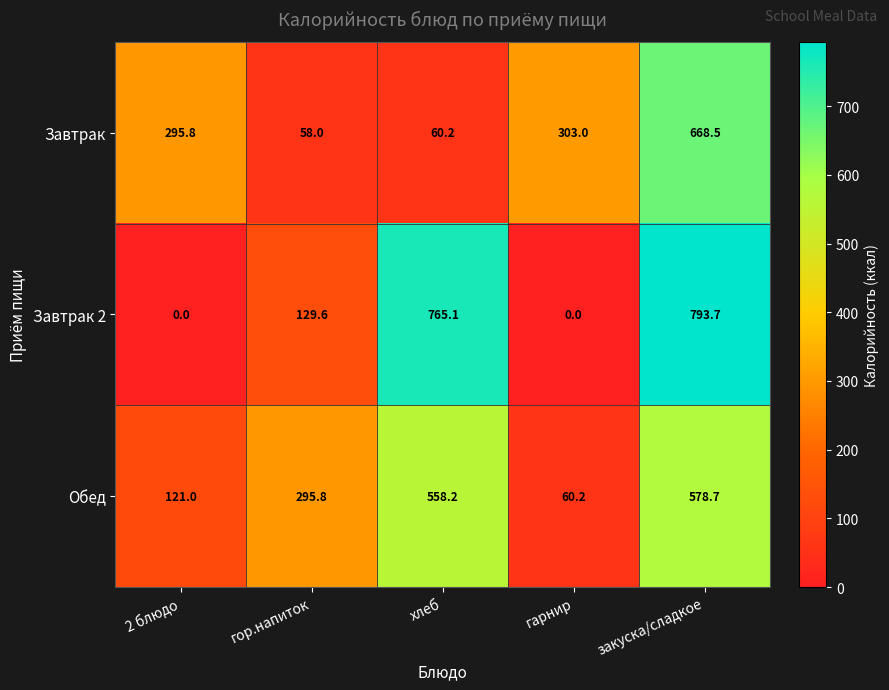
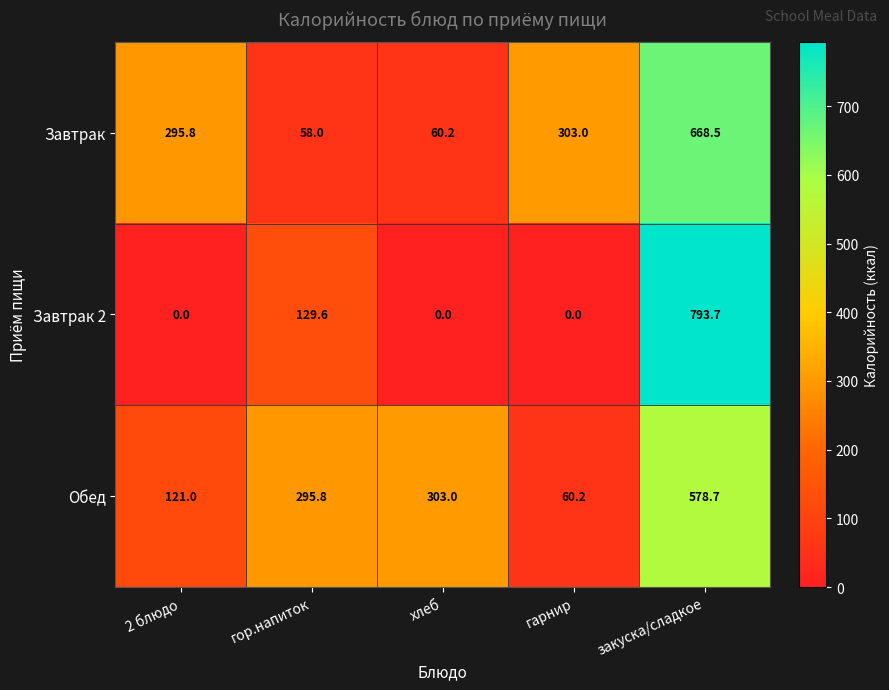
Завтрак 2, хлеб: 765.1 -> 0.0
Обед, хлеб: 558.2 -> 303.0
